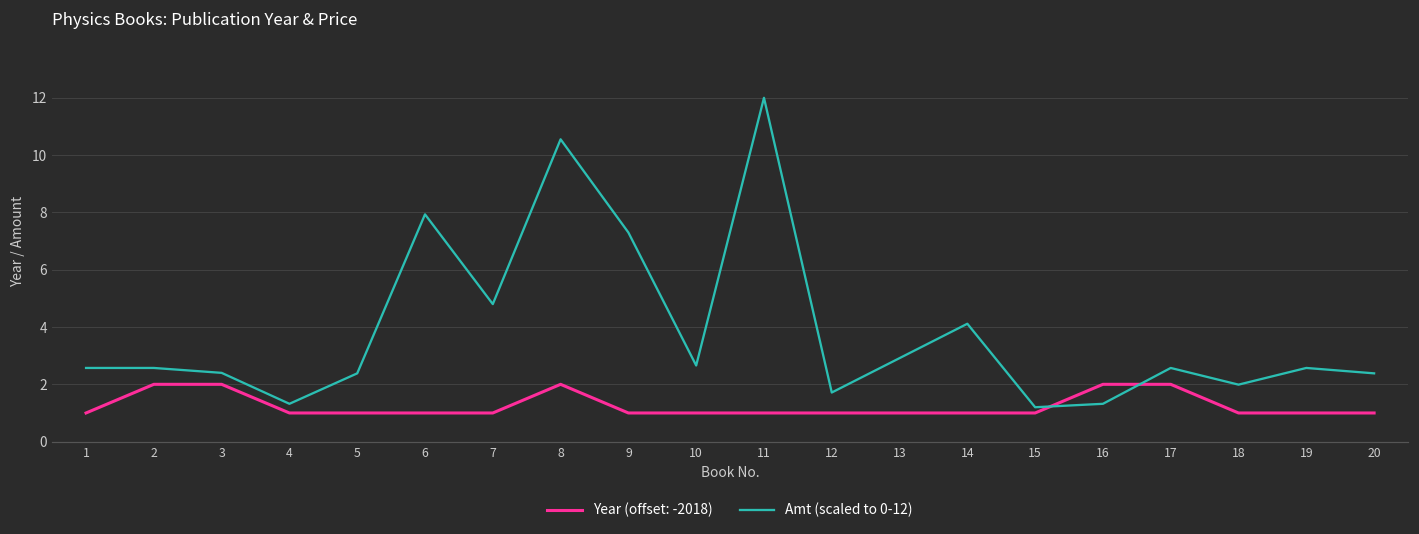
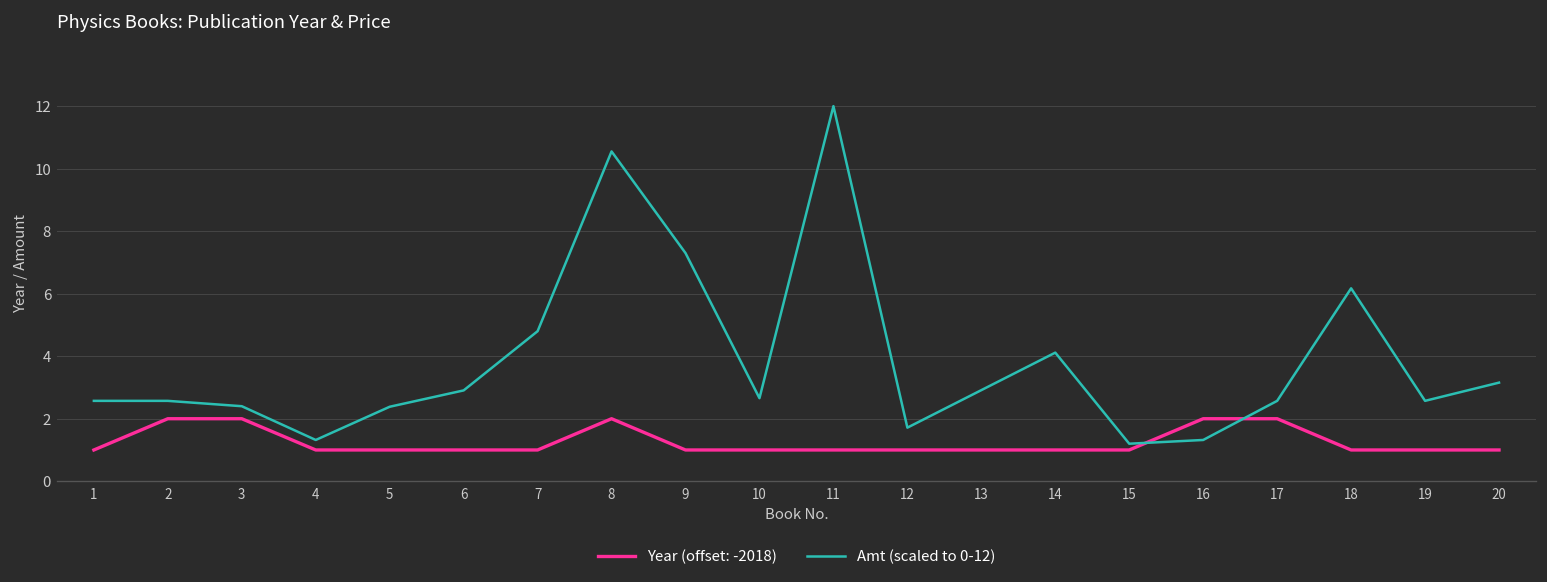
Amt (scaled to 0-12), 6: 7.9 -> 2.9
Amt (scaled to 0-12), 18: 2.0 -> 6.2
Amt (scaled to 0-12), 20: 2.4 -> 3.2
